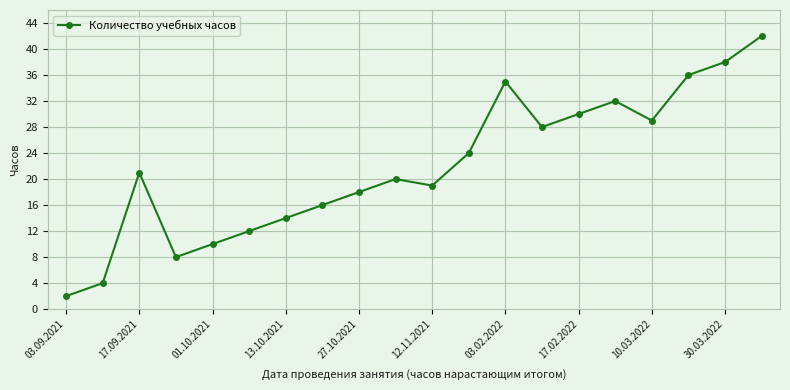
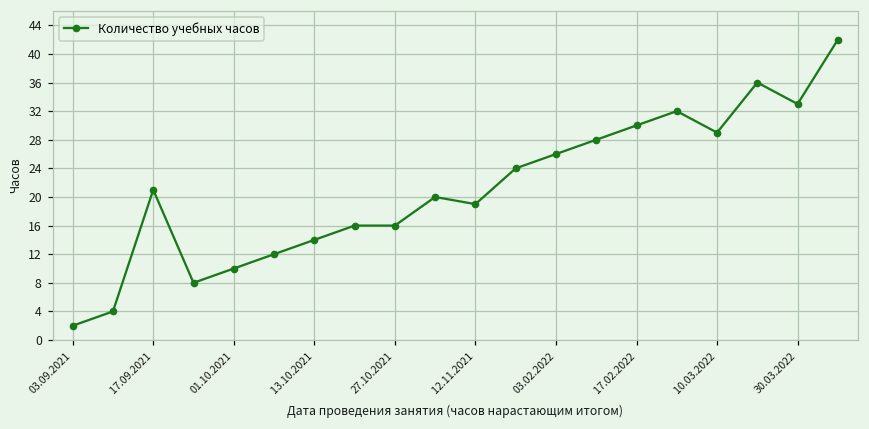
27.10.2021: 18 -> 16
03.02.2022: 35 -> 26
30.03.2022: 38 -> 33
